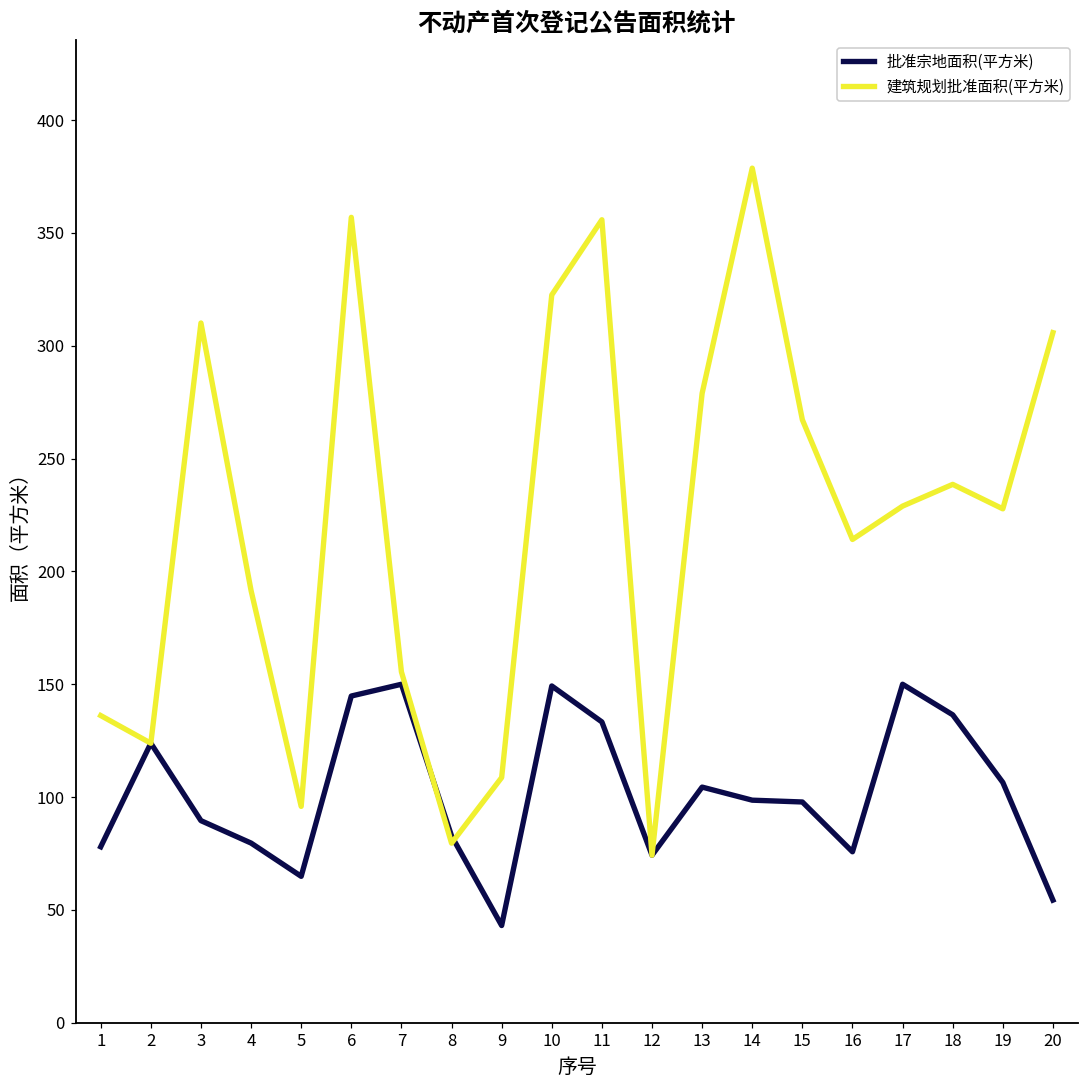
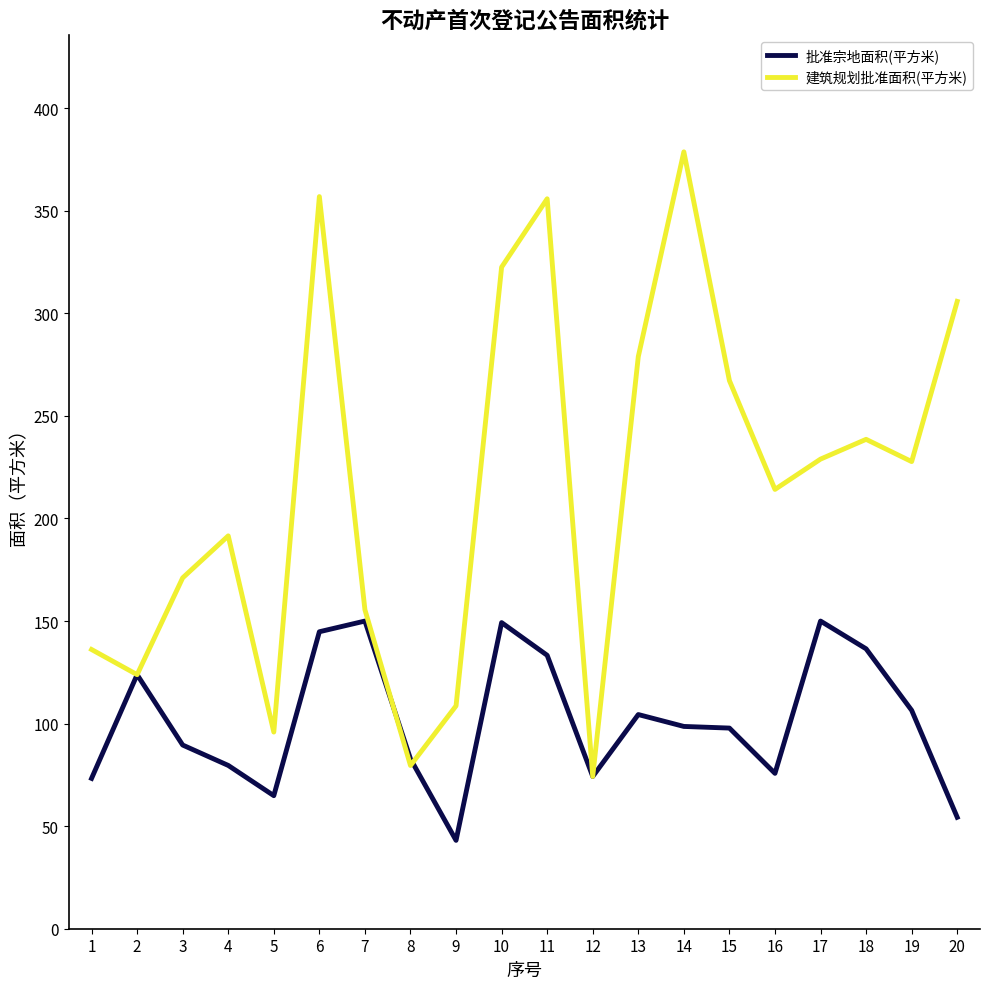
批准宗地面积(平方米), 1: 78 -> 73
建筑规划批准面积(平方米), 3: 310 -> 171
